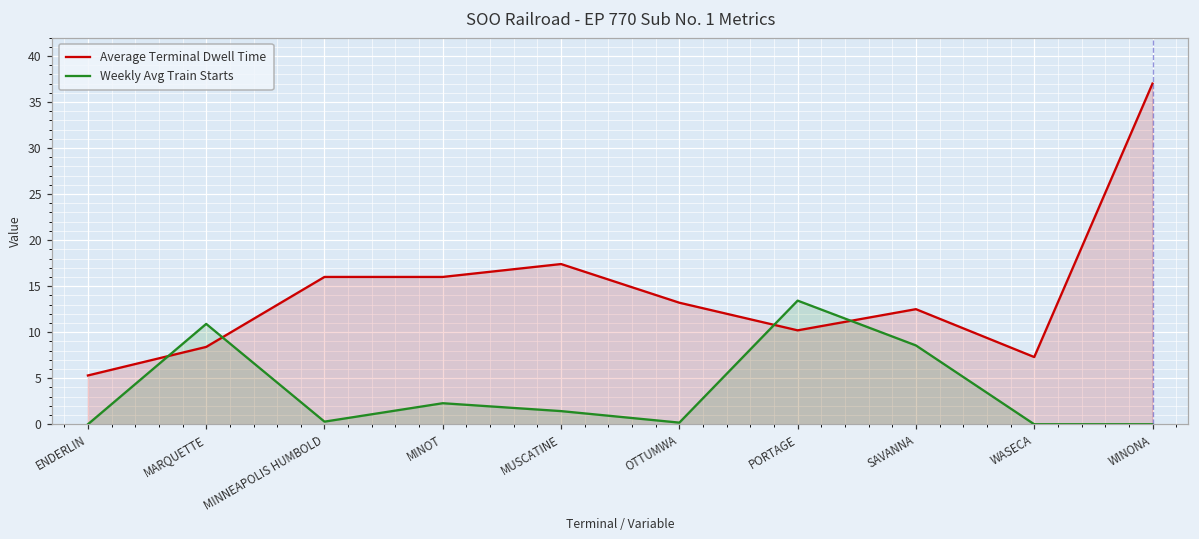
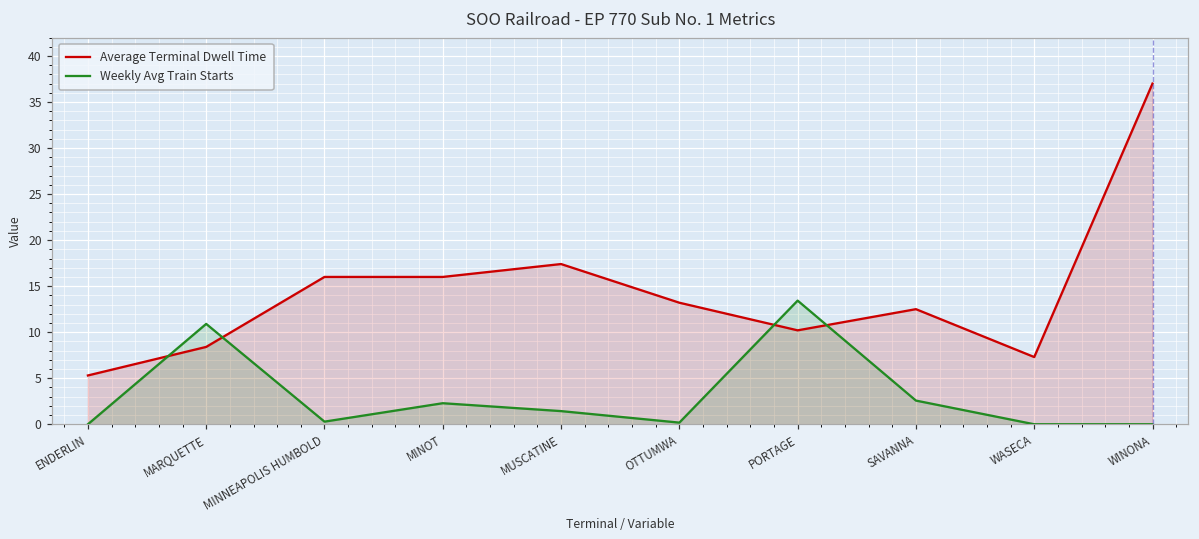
Weekly Avg Train Starts, SAVANNA: 9 -> 3
